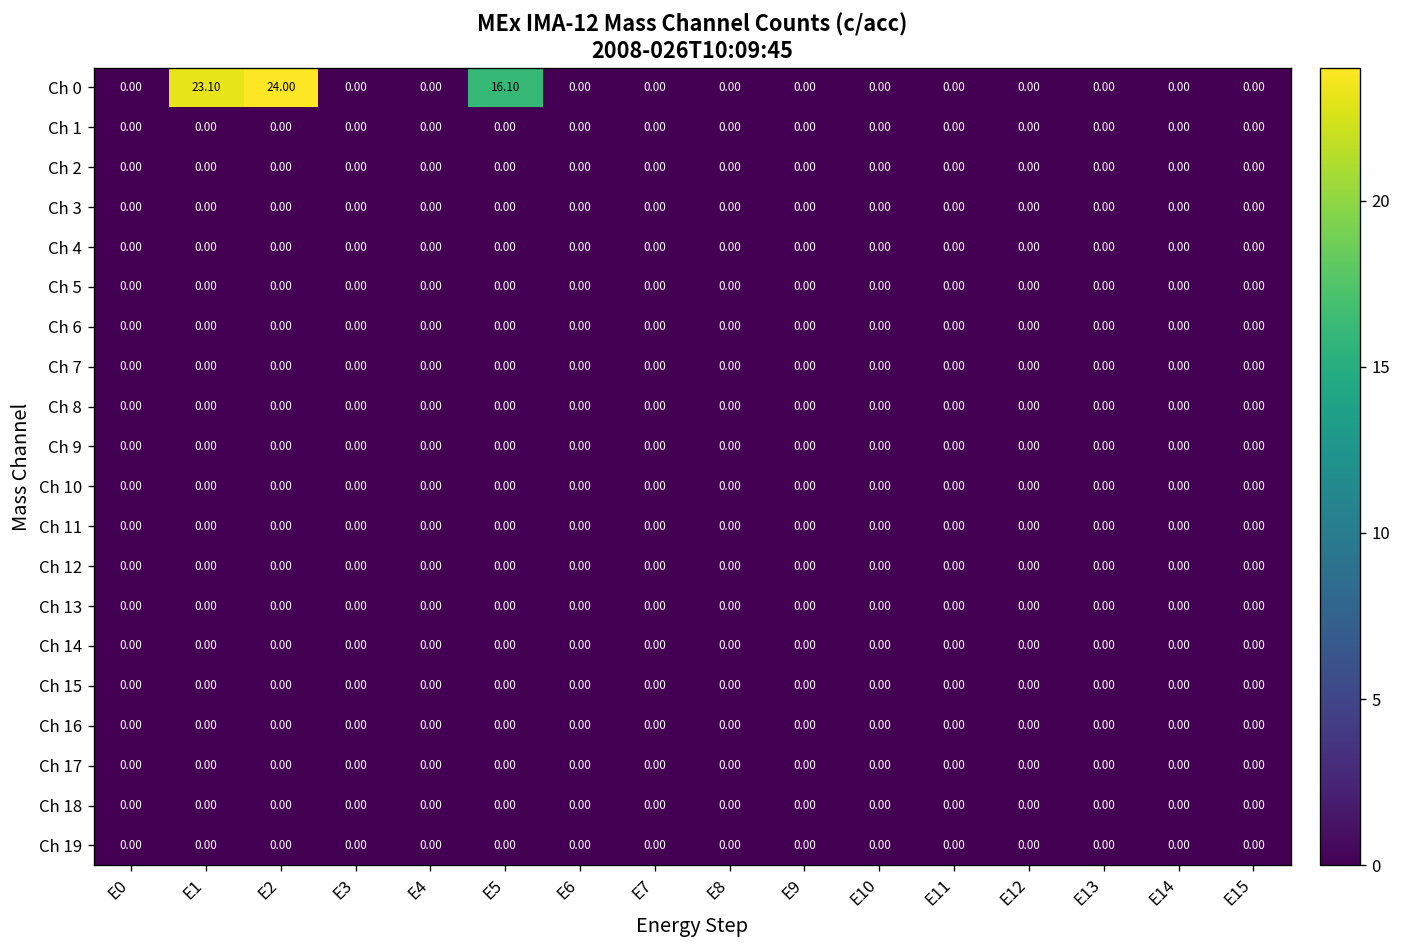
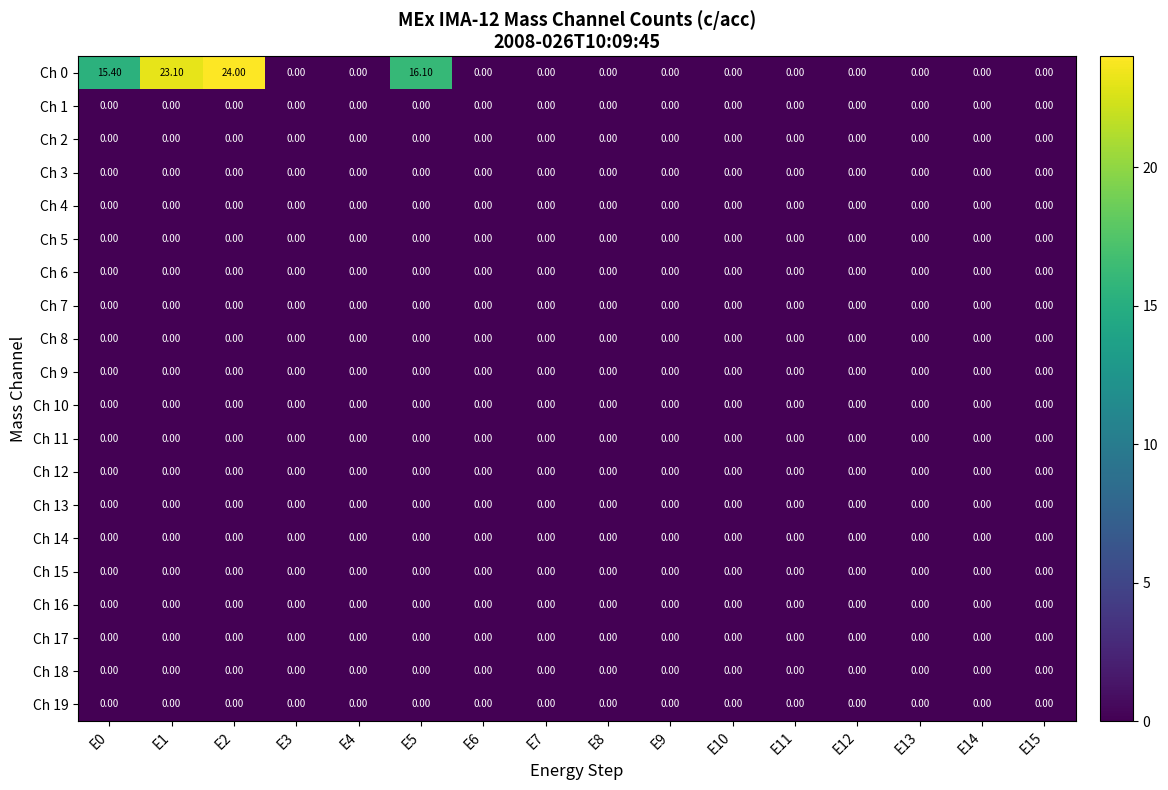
Ch 0, E0: 0.00 -> 15.40
